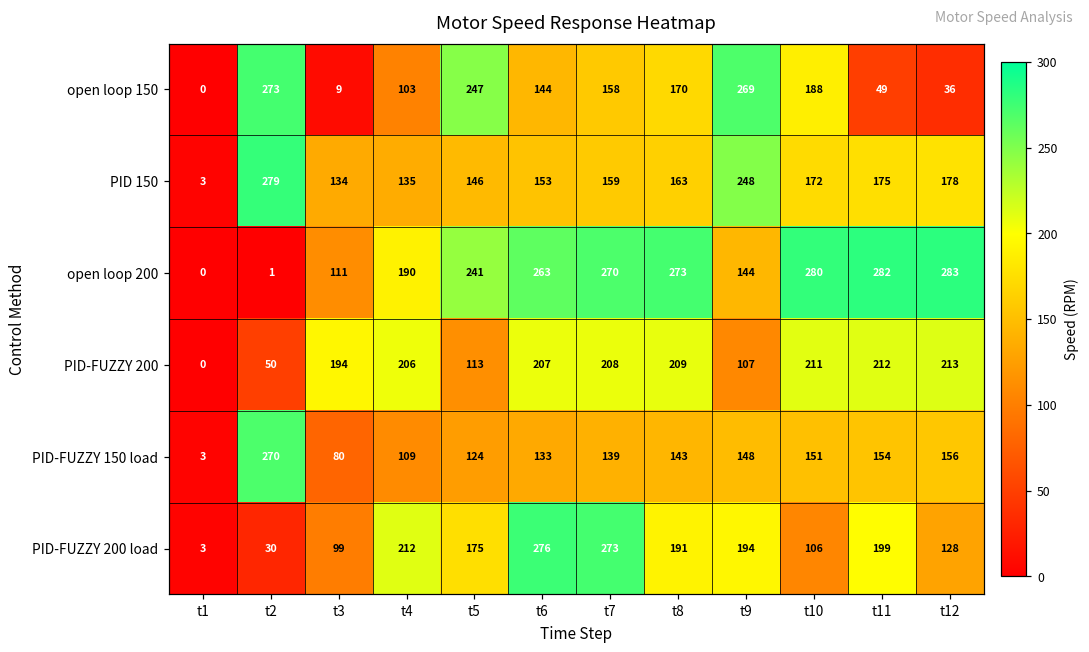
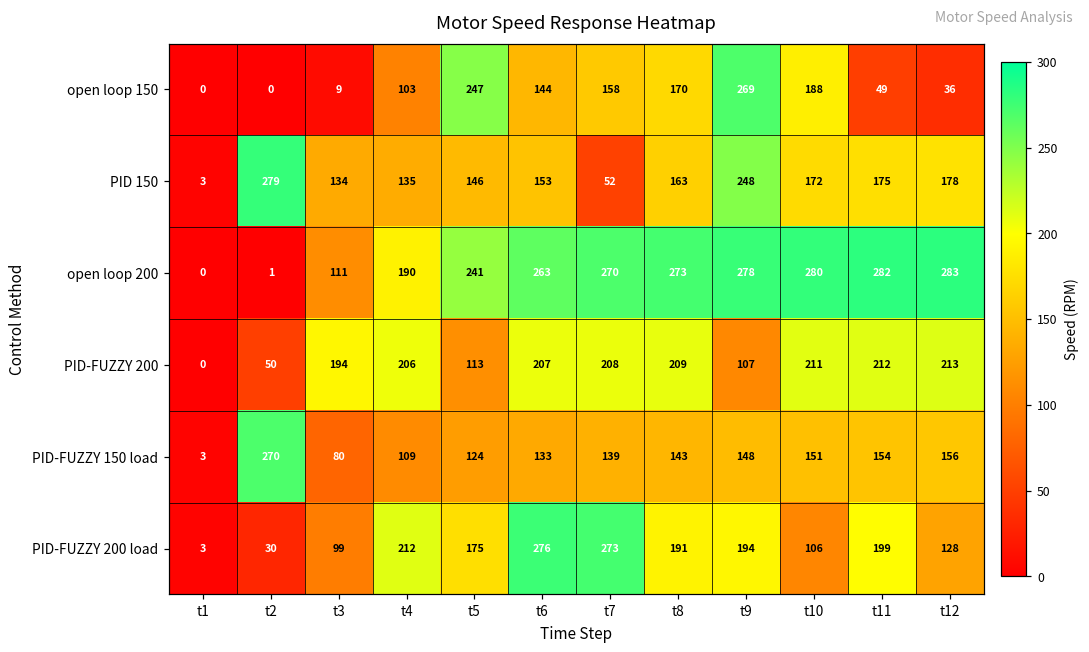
open loop 150, t2: 273 -> 0
PID 150, t7: 159 -> 52
open loop 200, t9: 144 -> 278
